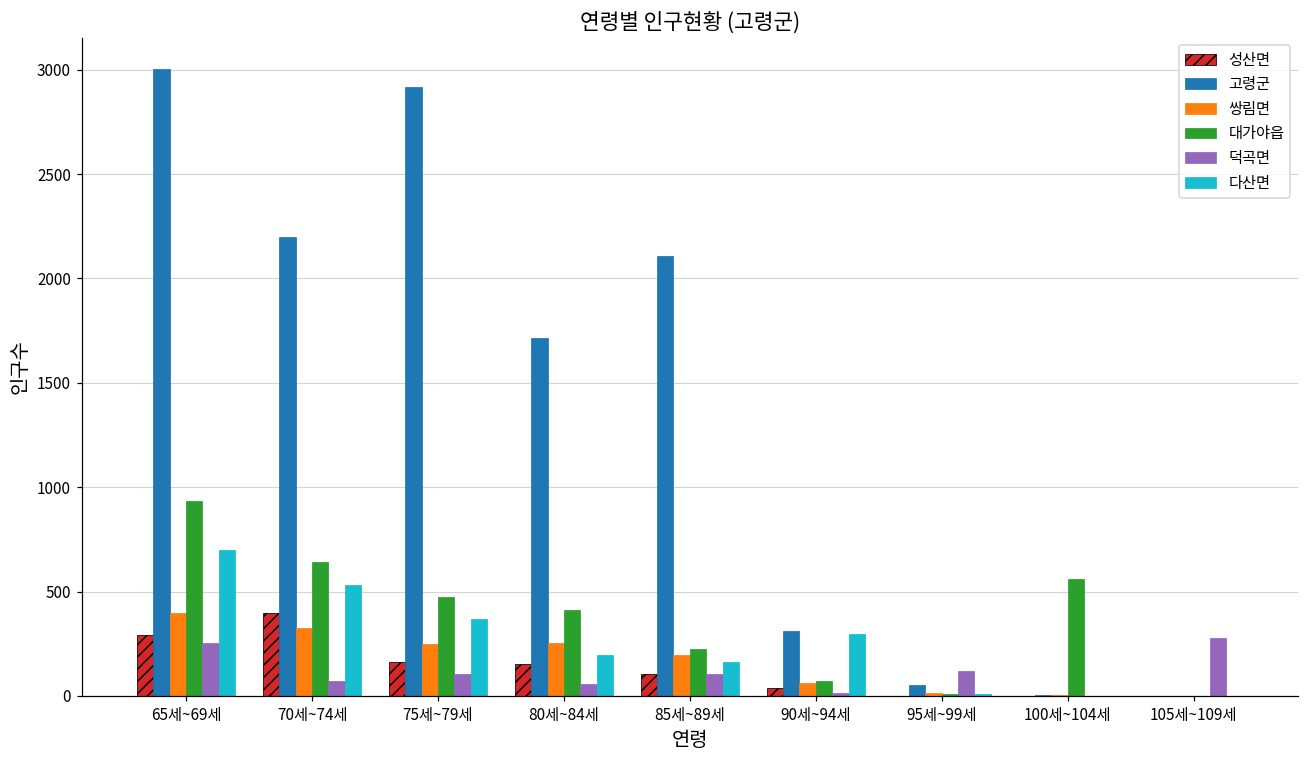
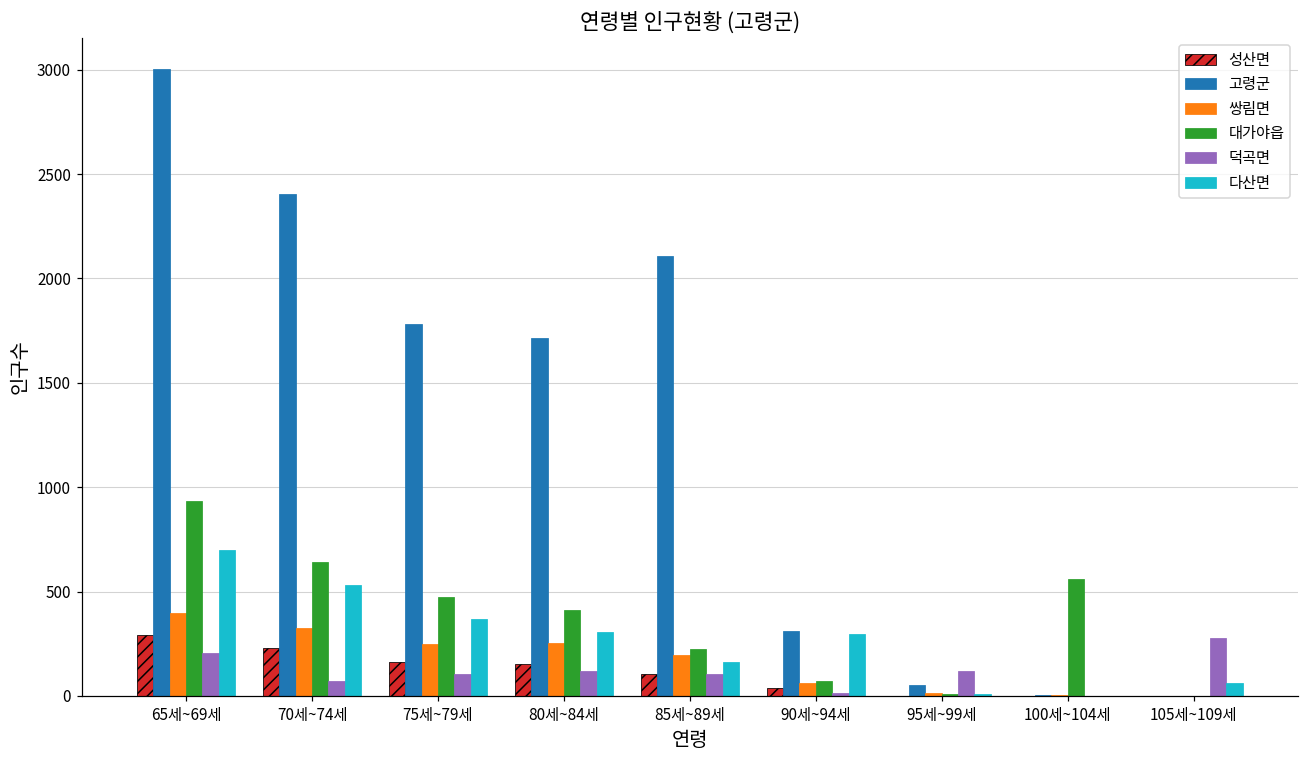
덕곡면, 65세~69세: 250 -> 210
성산면, 70세~74세: 400 -> 230
고령군, 70세~74세: 2200 -> 2410
고령군, 75세~79세: 2920 -> 1780
덕곡면, 80세~84세: 60 -> 120
다산면, 80세~84세: 200 -> 310
다산면, 105세~109세: 0 -> 60
